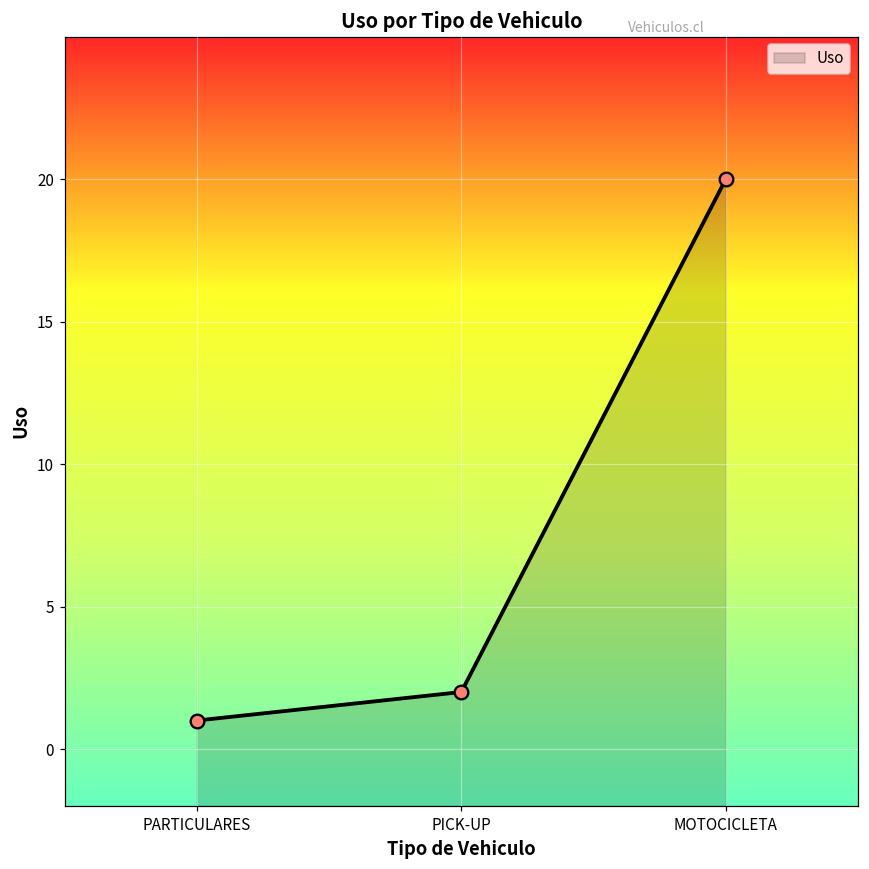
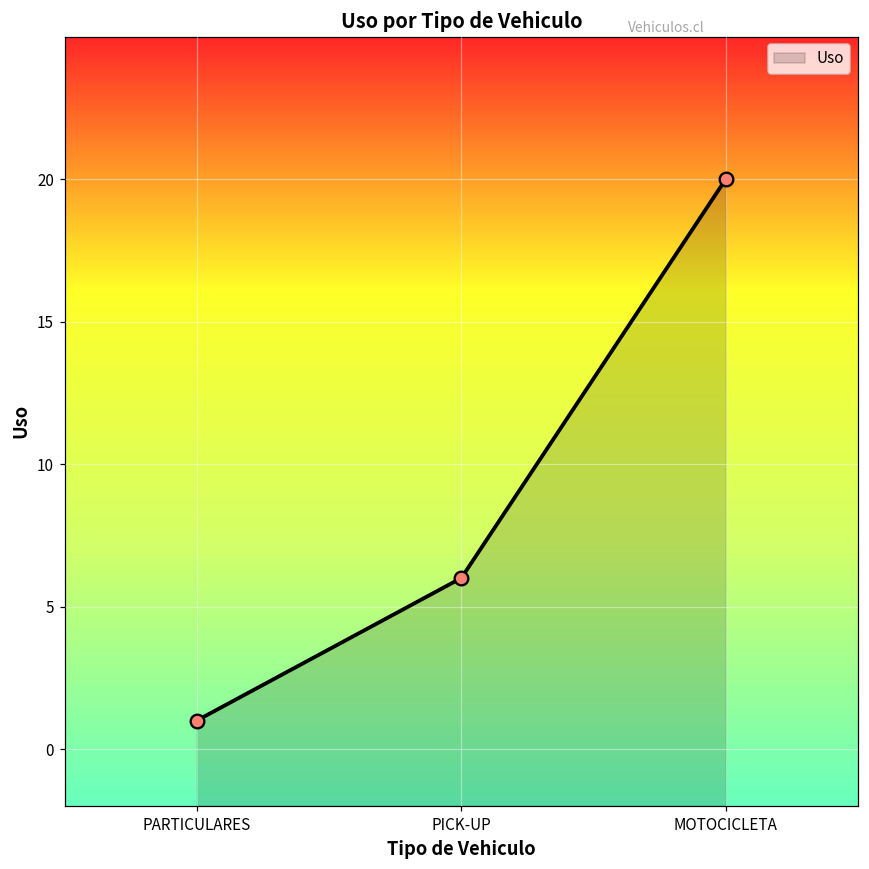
PICK-UP: 2 -> 6
